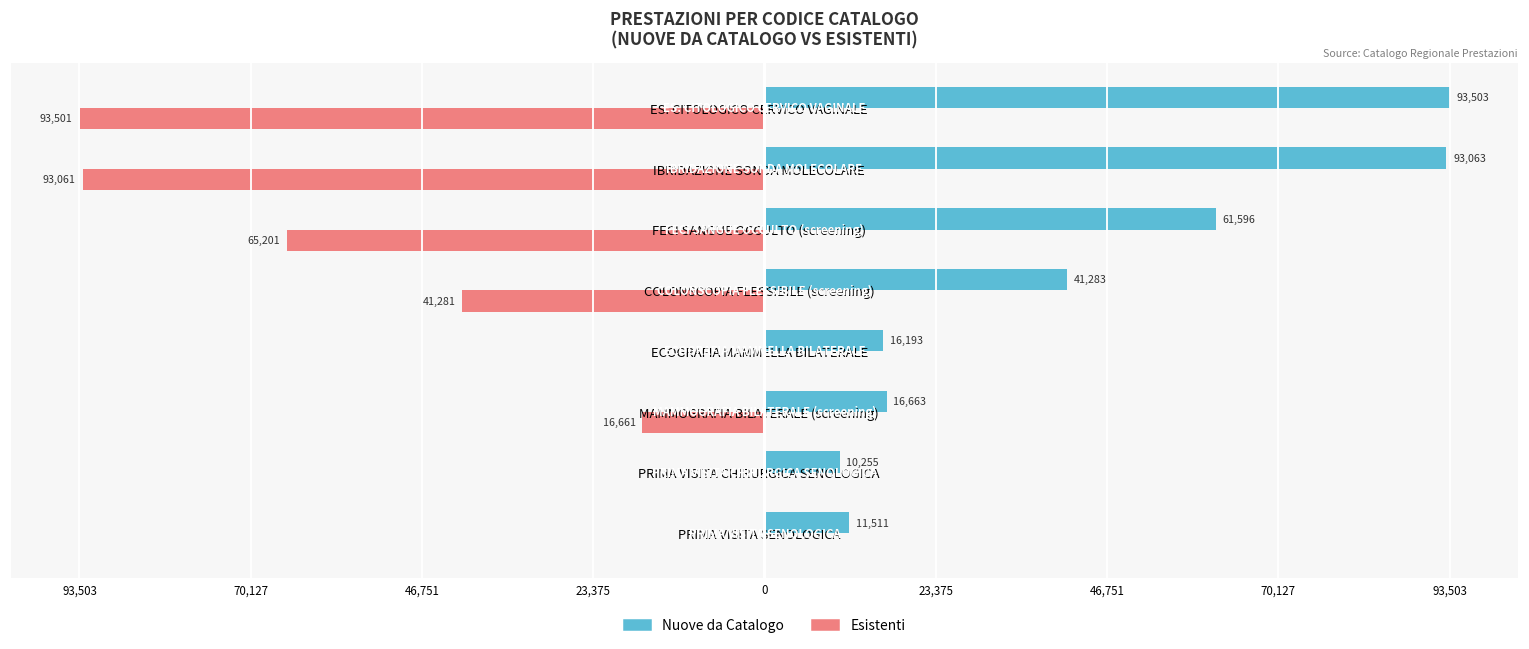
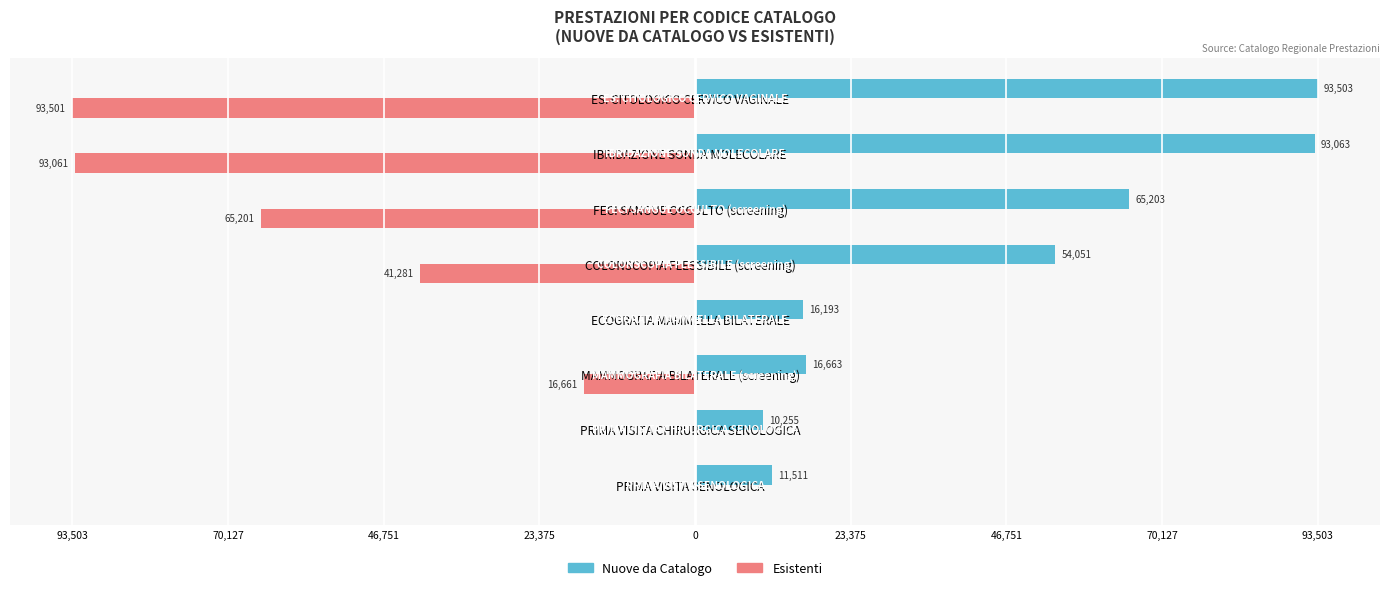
Nuove da Catalogo, FECI SANGUE OCCULTO (screening): 61,596 -> 65,203
Nuove da Catalogo, COLONSCOPIA FLESSIBILE (screening): 41,283 -> 54,051
